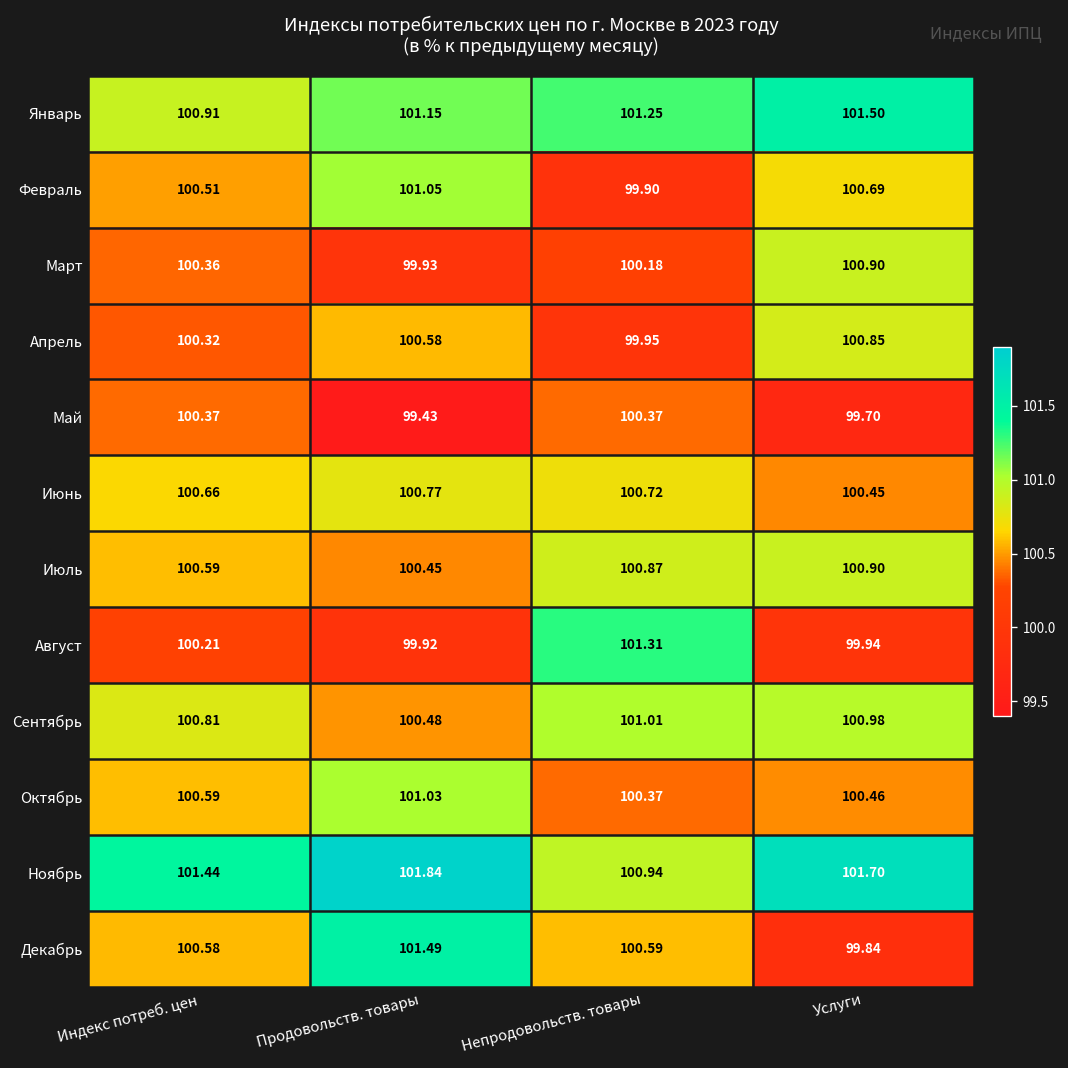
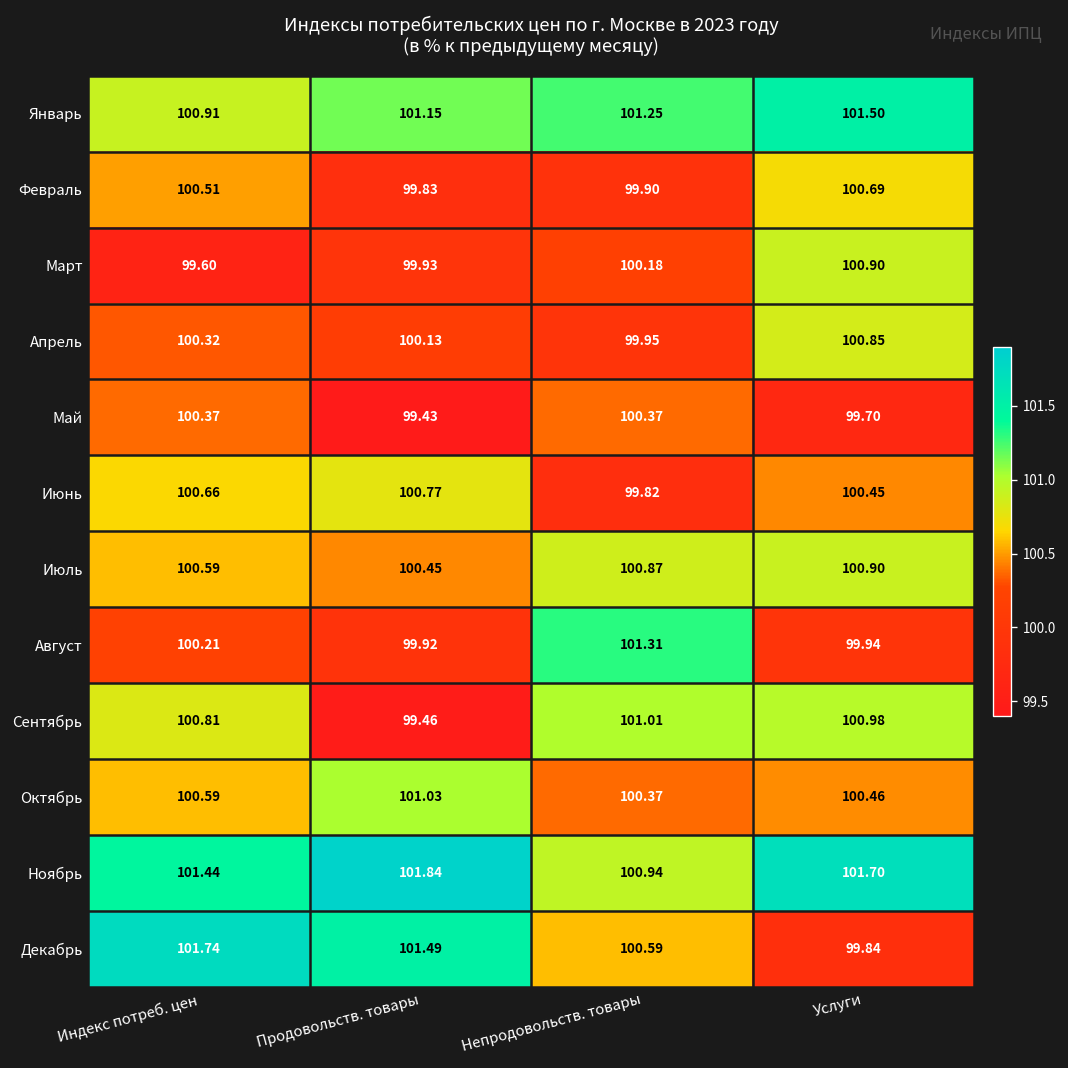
Февраль, Продовольств. товары: 101.05 -> 99.83
Март, Индекс потреб. цен: 100.36 -> 99.60
Апрель, Продовольств. товары: 100.58 -> 100.13
Июнь, Непродовольств. товары: 100.72 -> 99.82
Сентябрь, Продовольств. товары: 100.48 -> 99.46
Декабрь, Индекс потреб. цен: 100.58 -> 101.74
